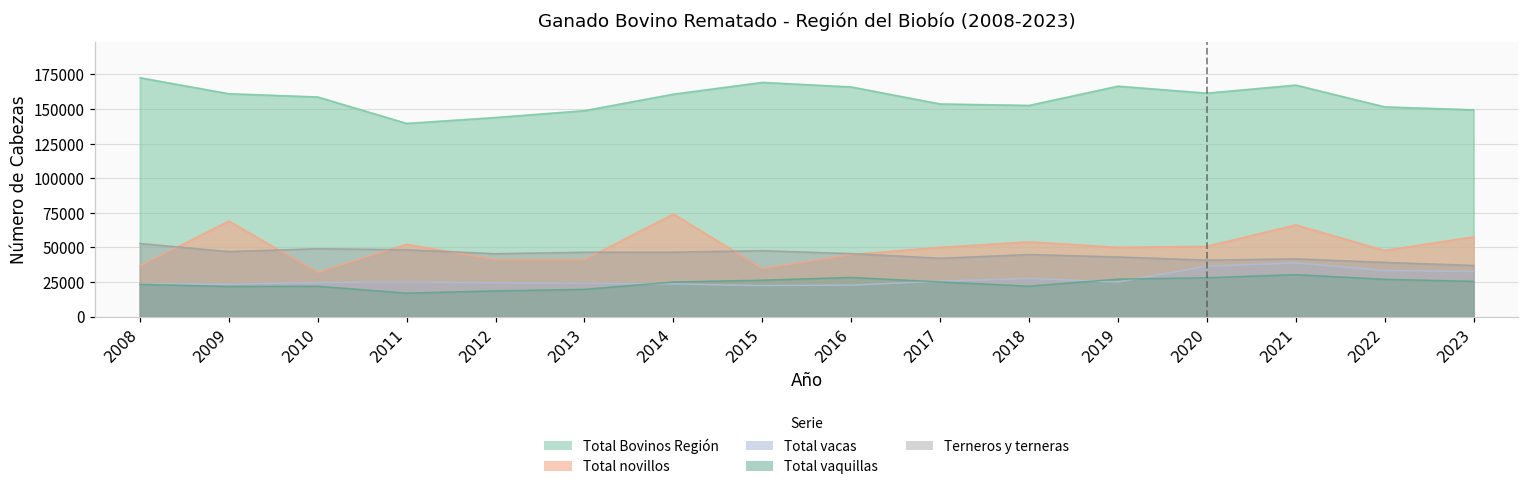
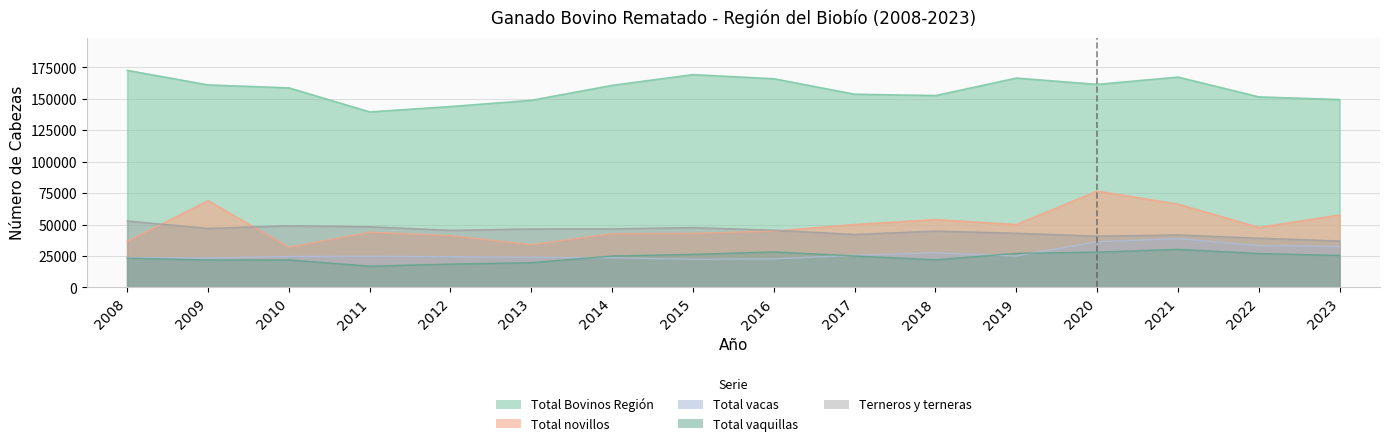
Total novillos, 2011: 52000 -> 44000
Total novillos, 2013: 41000 -> 34000
Total novillos, 2014: 74000 -> 43000
Total novillos, 2015: 35000 -> 43000
Total novillos, 2020: 51000 -> 77000
